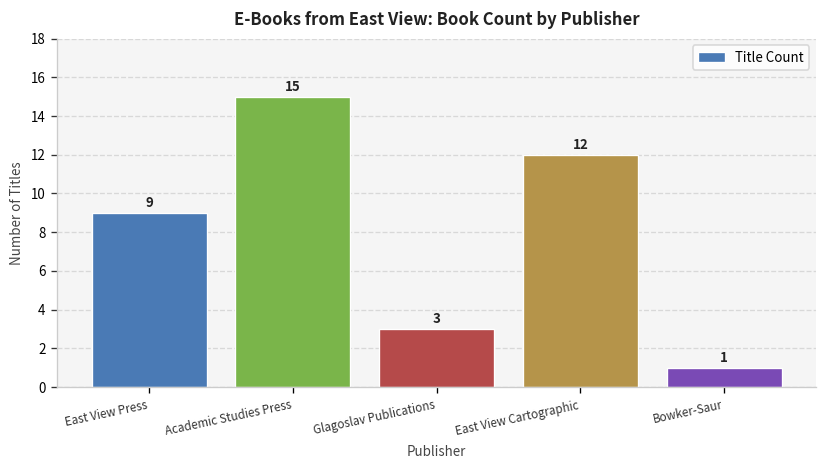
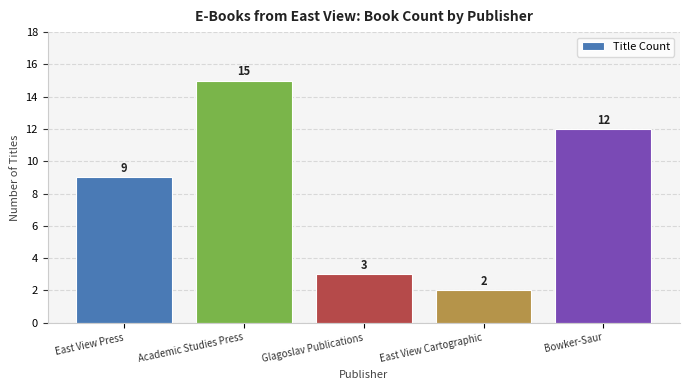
East View Cartographic: 12 -> 2
Bowker-Saur: 1 -> 12
